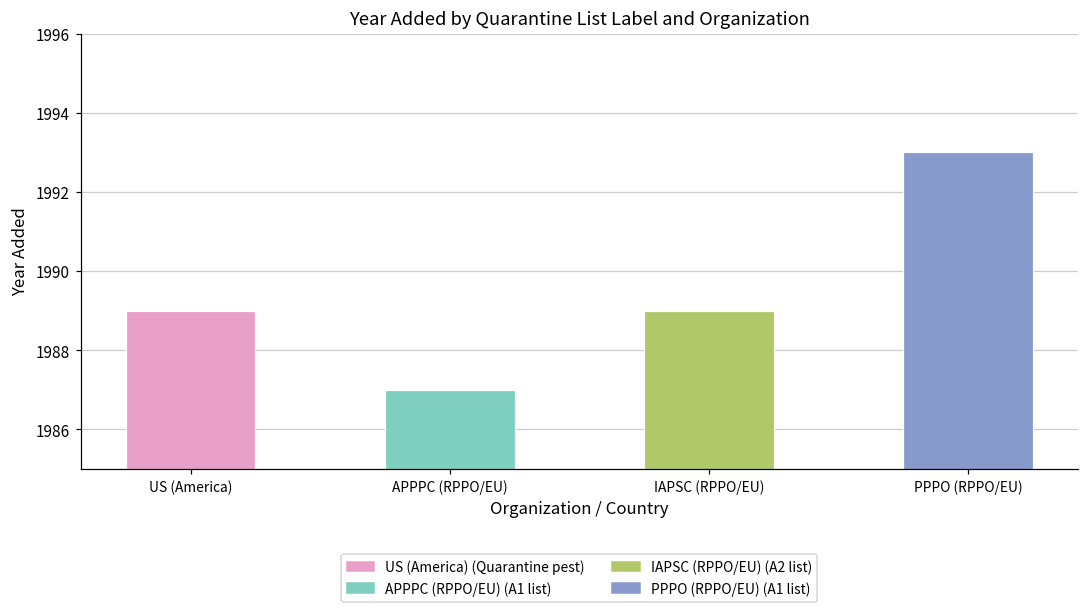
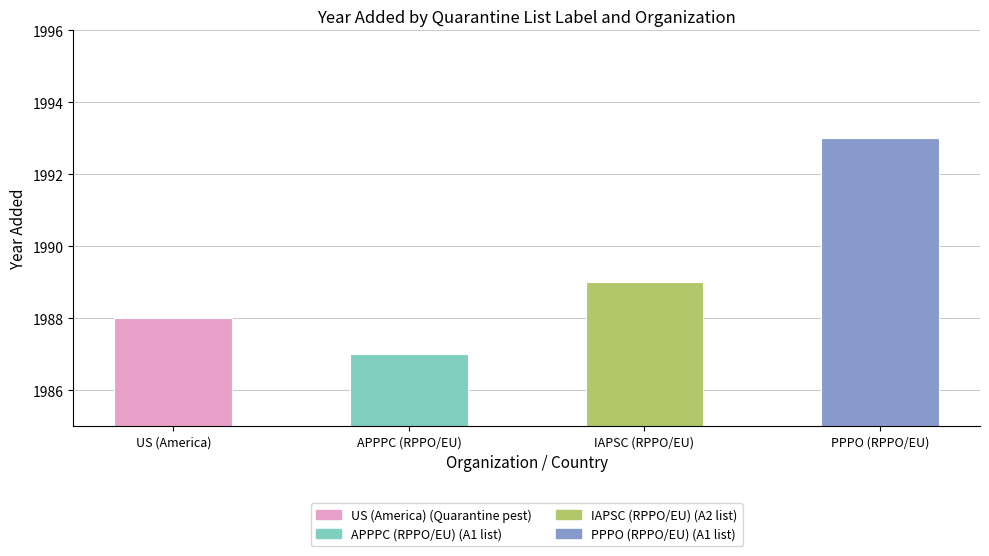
US (America): 1989 -> 1988
